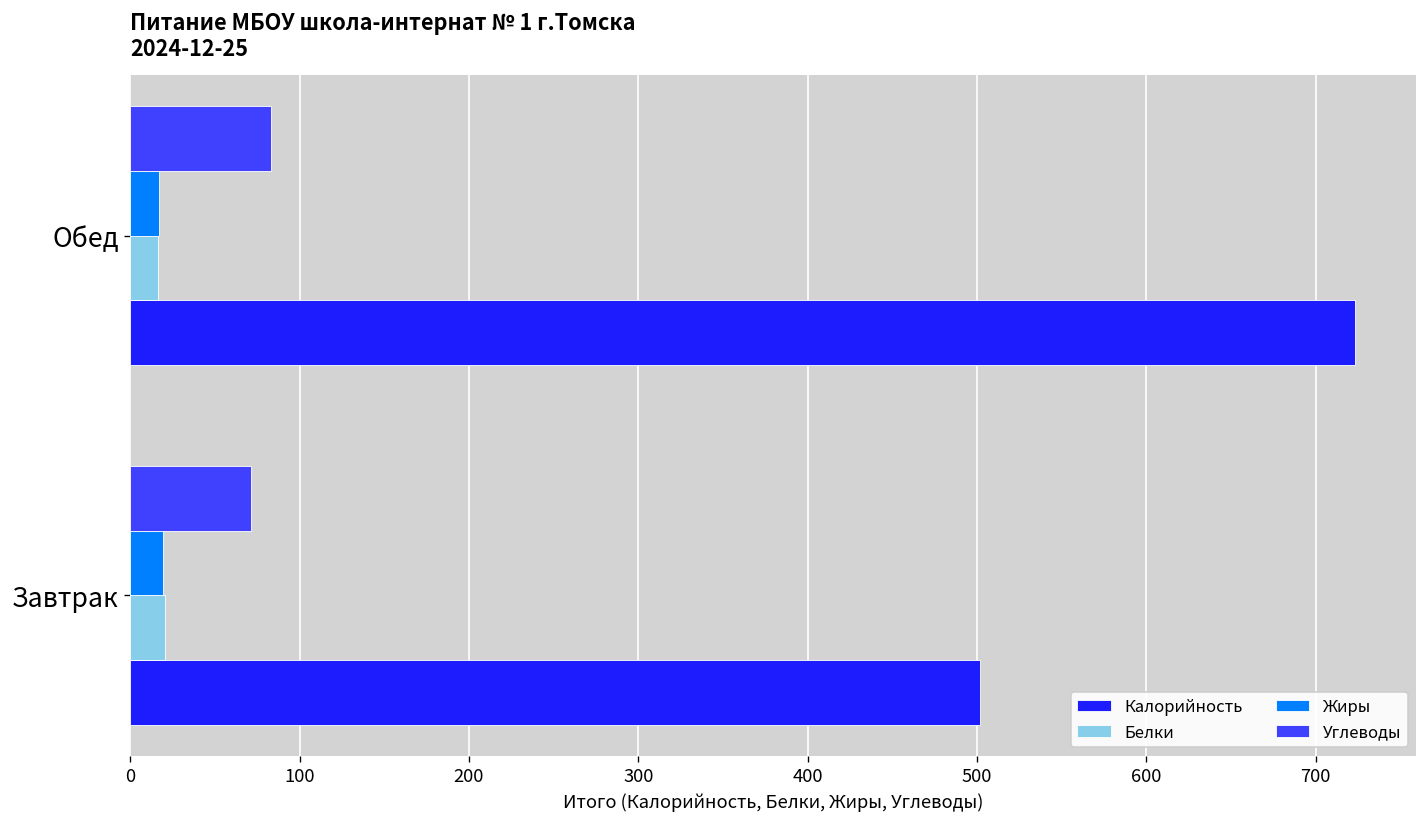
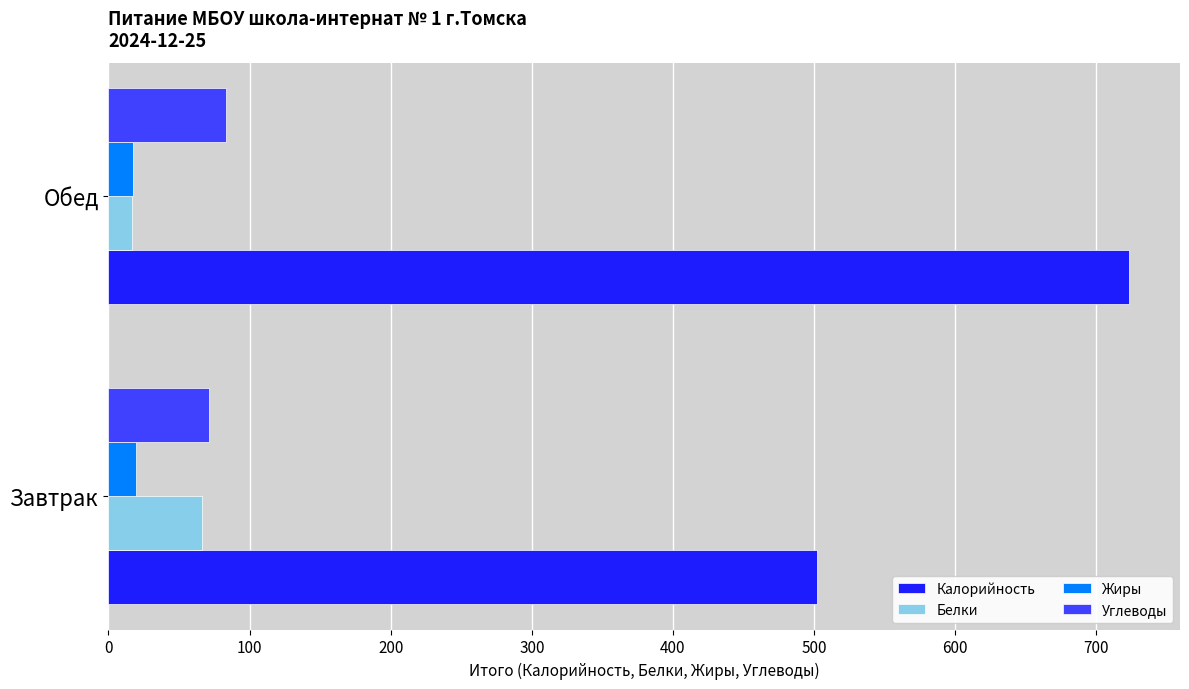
Белки, Завтрак: 21 -> 66
